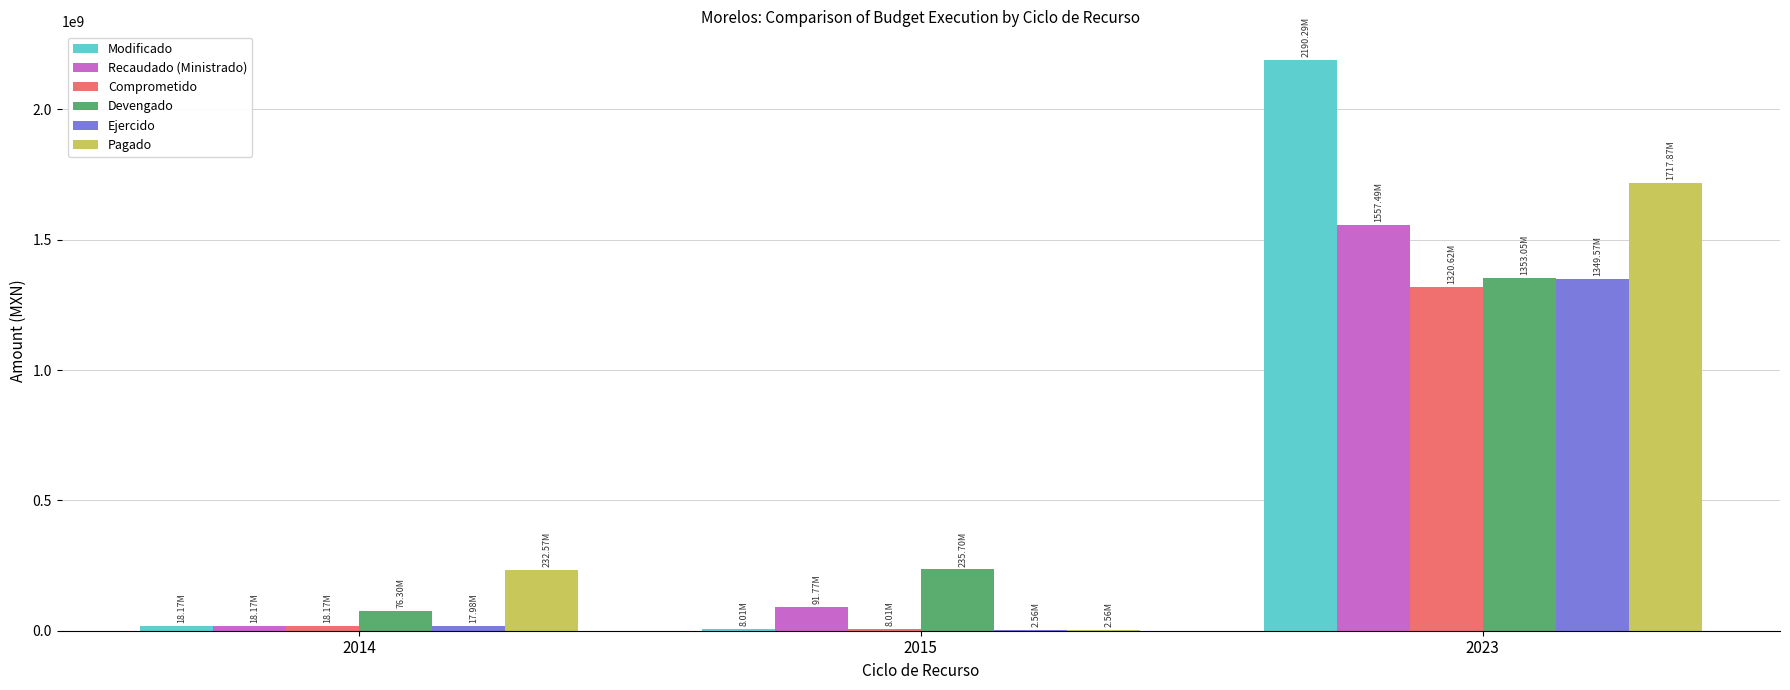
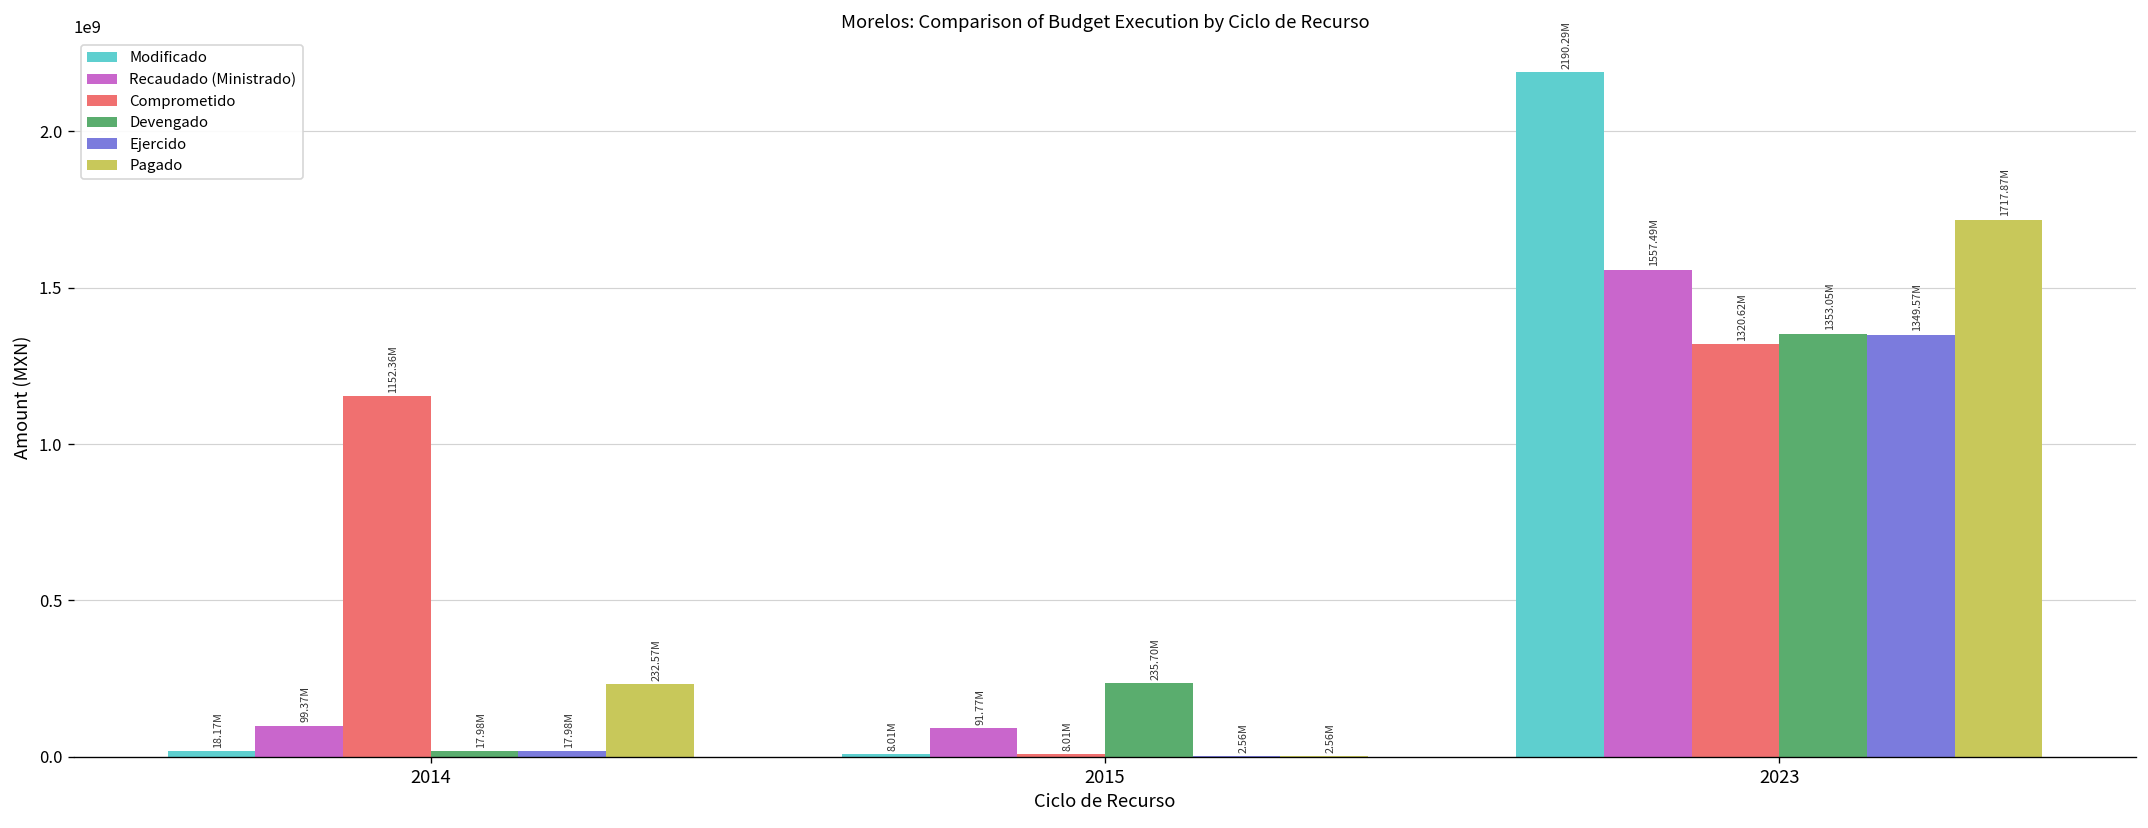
Recaudado (Ministrado), 2014: 18.17M -> 99.37M
Comprometido, 2014: 18.17M -> 1152.36M
Devengado, 2014: 76.30M -> 17.98M
